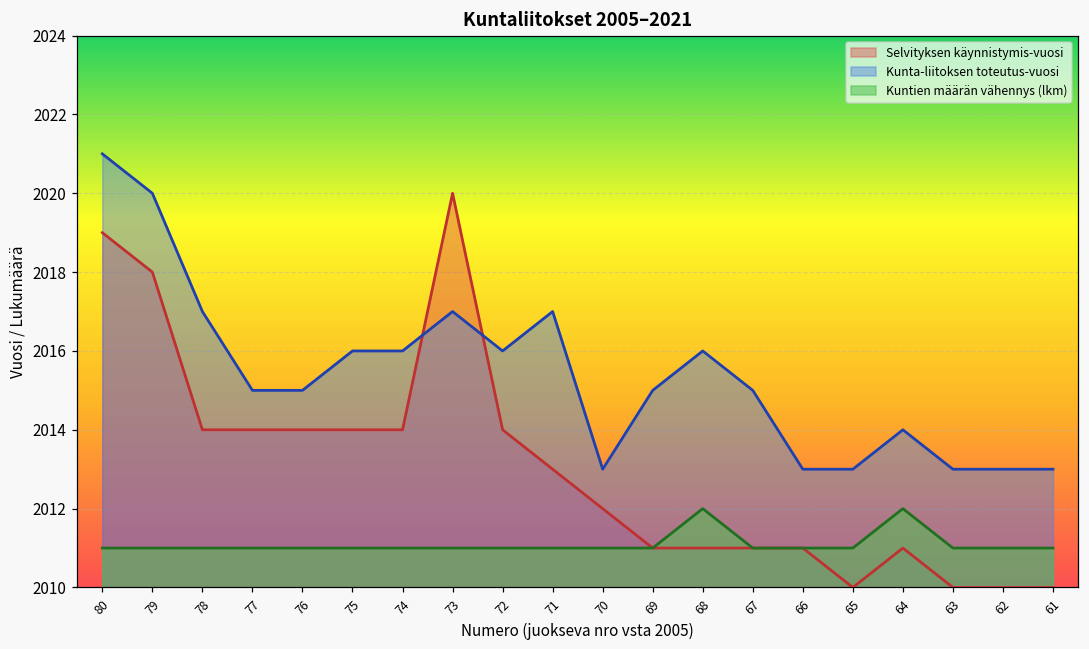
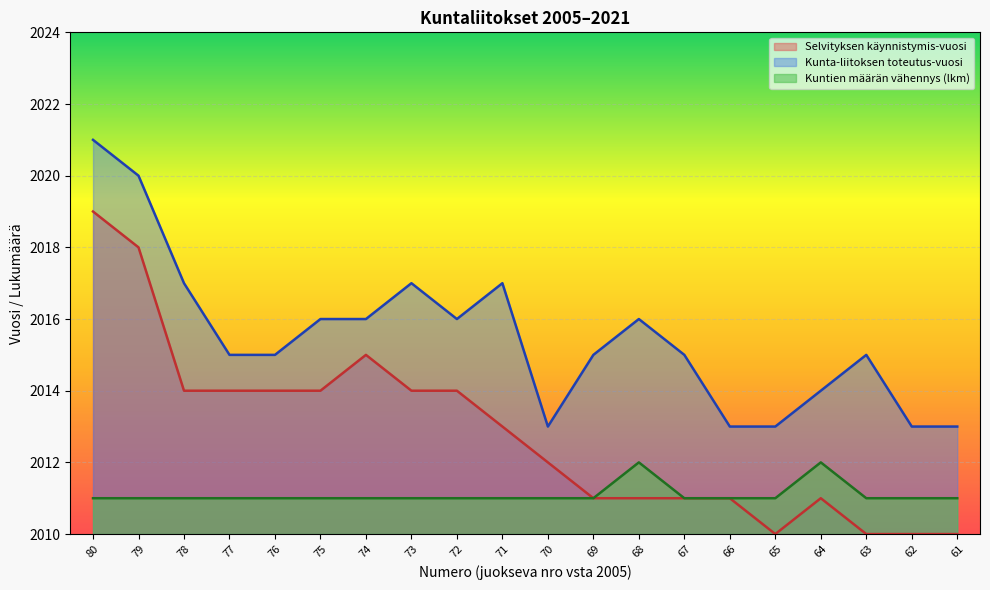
Selvityksen käynnistymis-vuosi, 74: 2014 -> 2015
Selvityksen käynnistymis-vuosi, 73: 2020 -> 2014
Kunta-liitoksen toteutus-vuosi, 63: 2013 -> 2015
